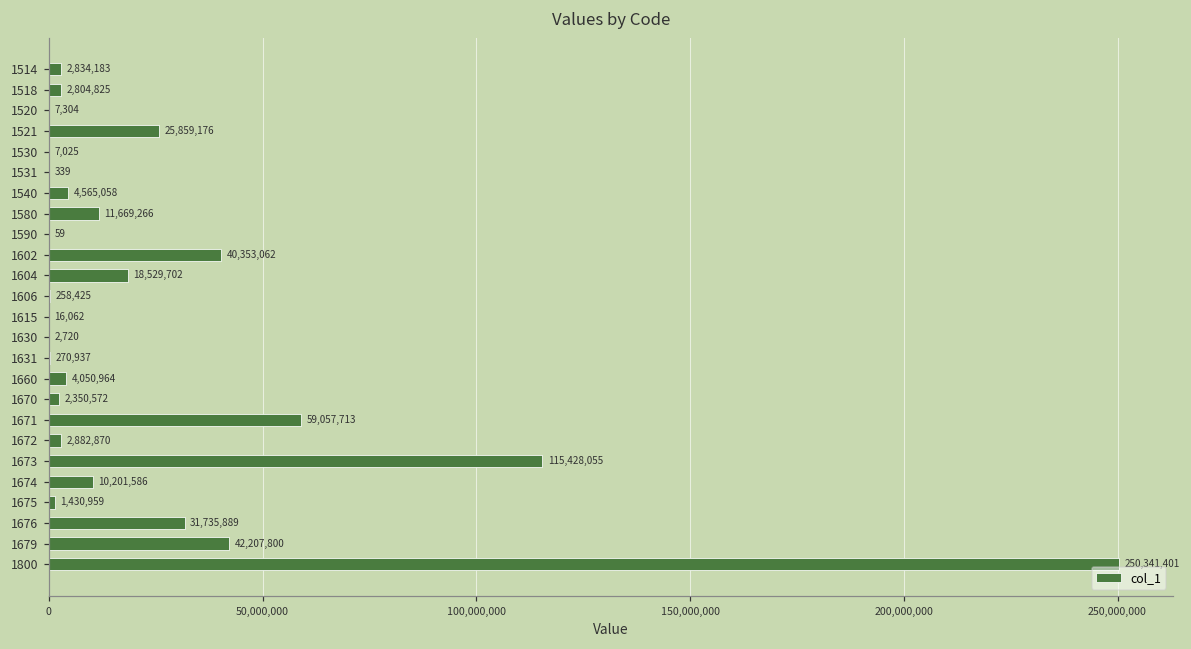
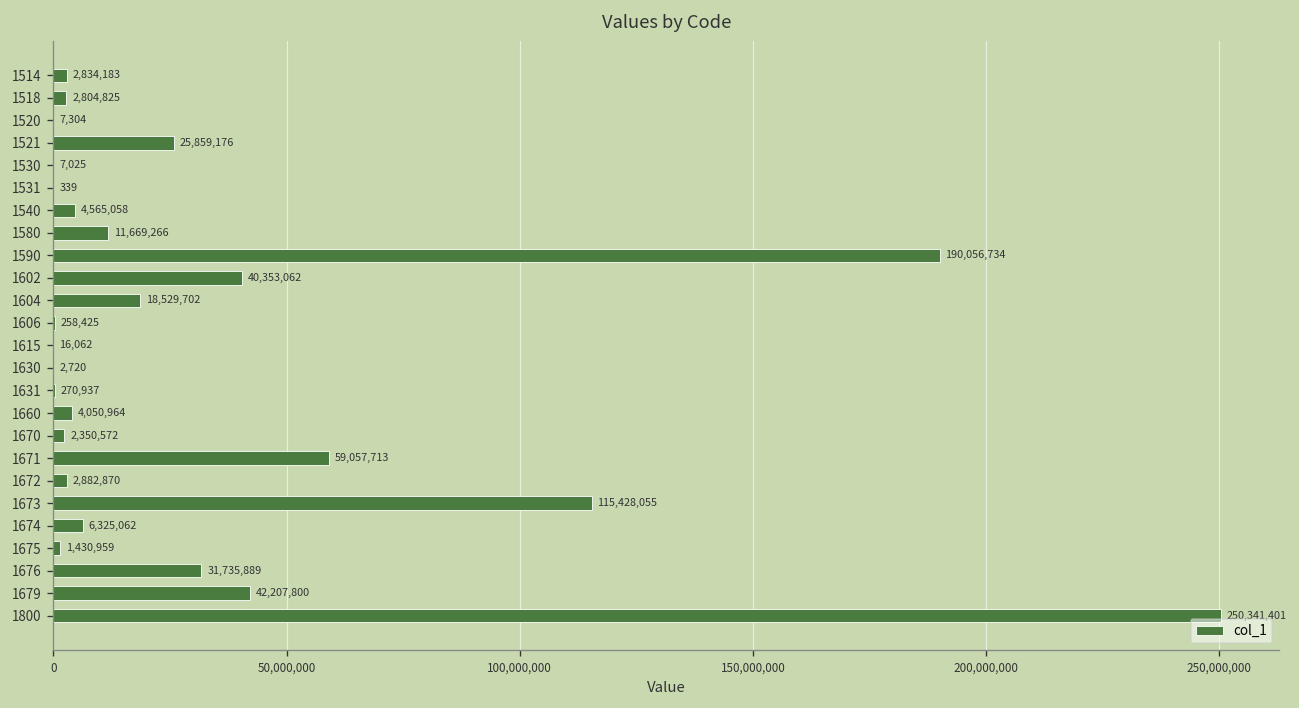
1590: 59 -> 190,056,734
1674: 10,201,586 -> 6,325,062
